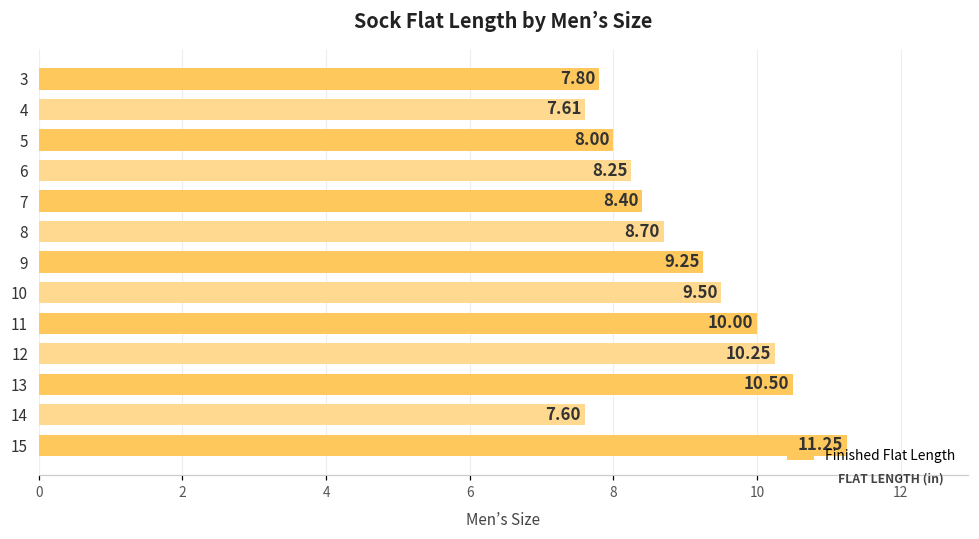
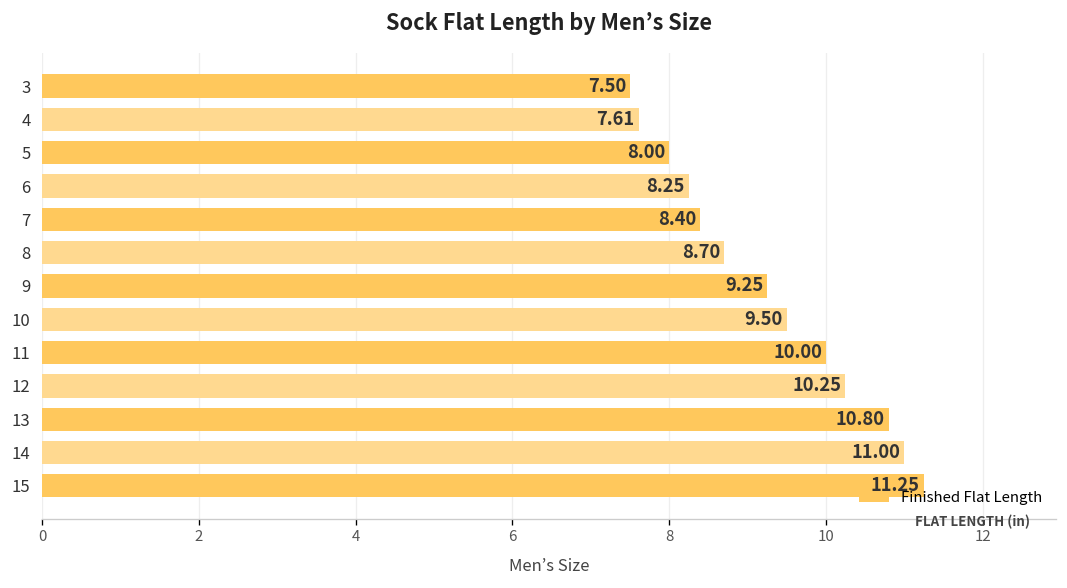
3: 7.80 -> 7.50
13: 10.50 -> 10.80
14: 7.60 -> 11.00
